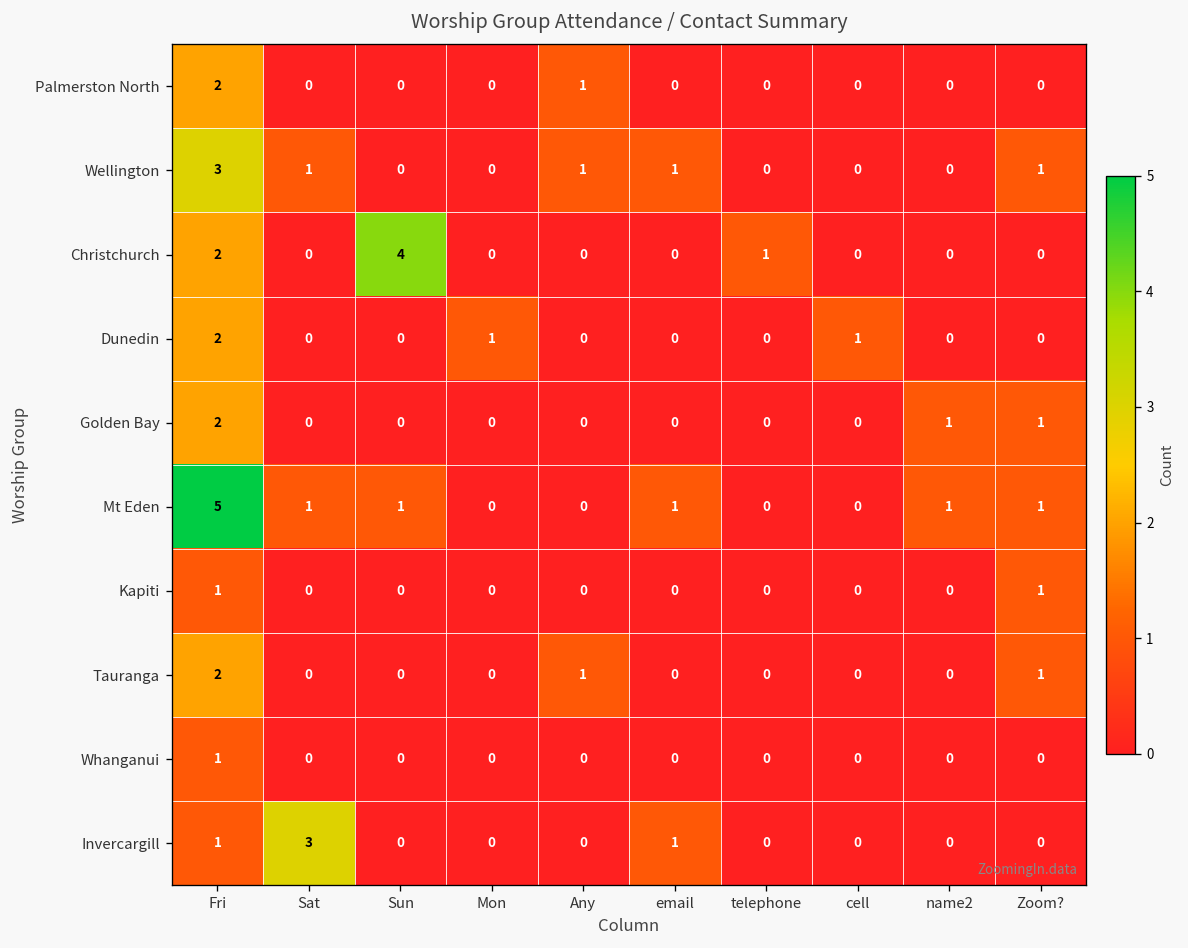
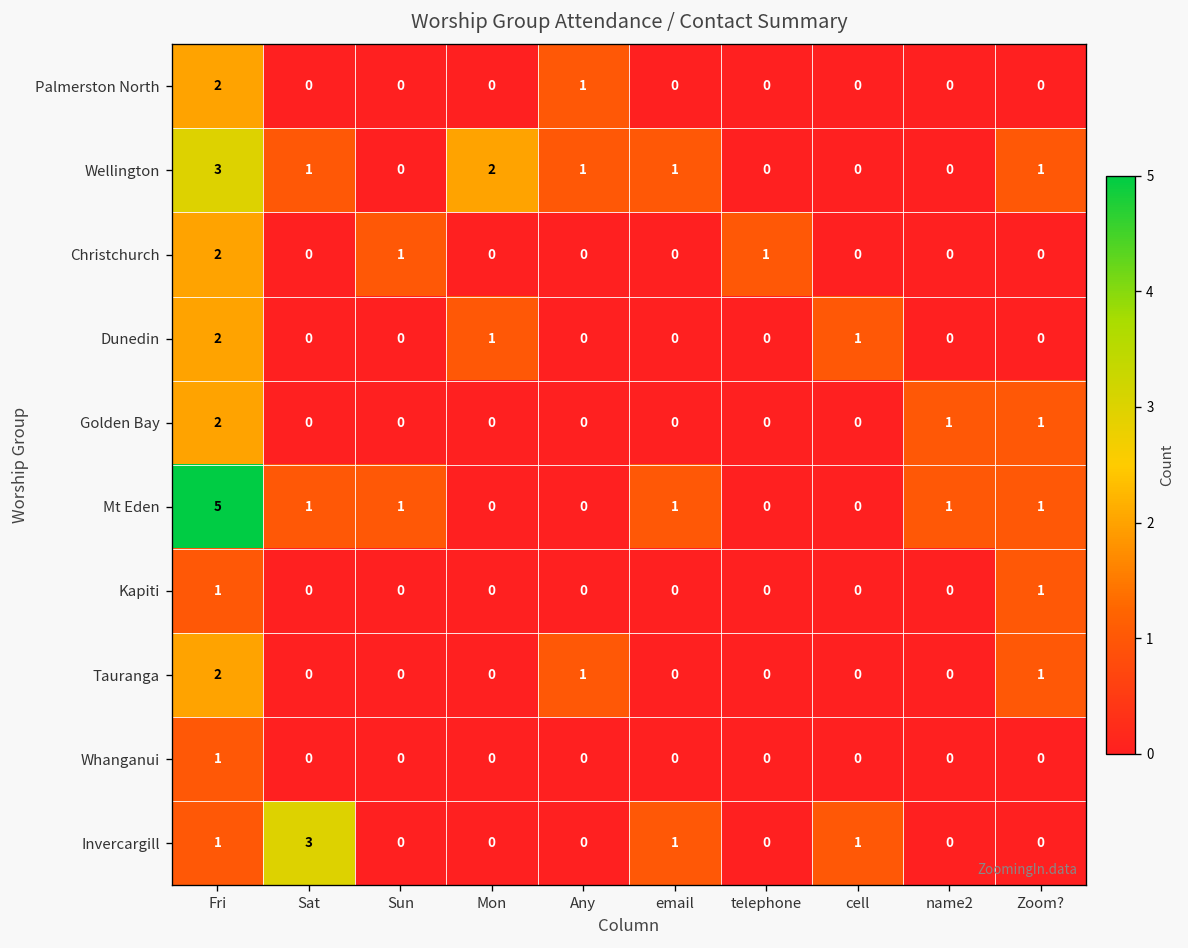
Wellington, Mon: 0 -> 2
Christchurch, Sun: 4 -> 1
Invercargill, cell: 0 -> 1
